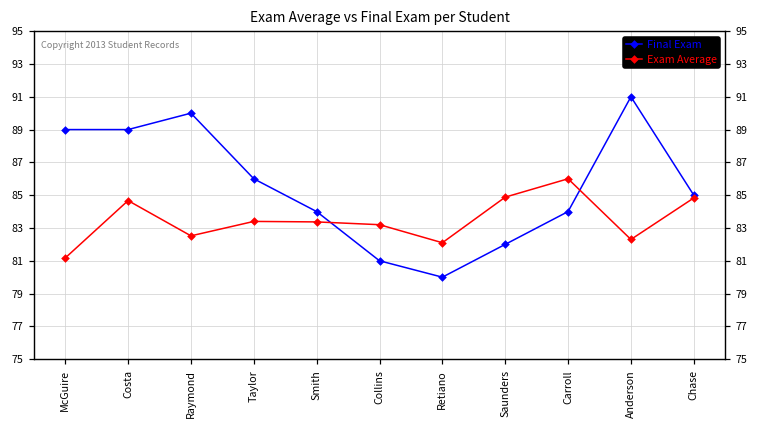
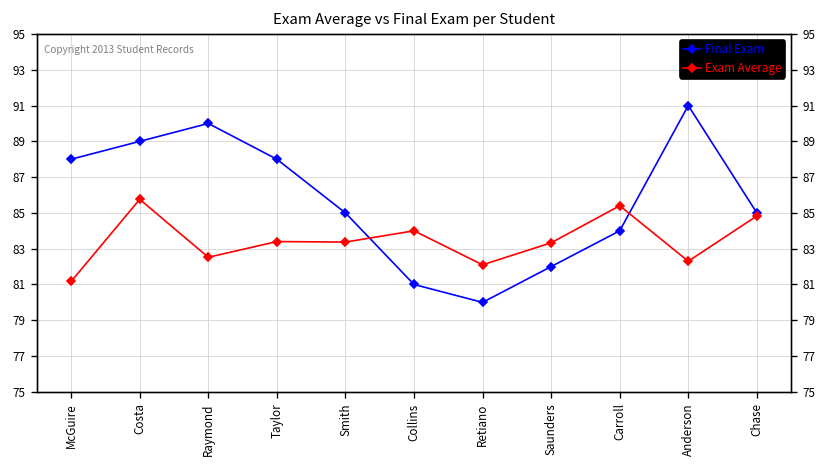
Final Exam, McGuire: 89 -> 88
Exam Average, Costa: 84.7 -> 85.8
Final Exam, Taylor: 86 -> 88
Final Exam, Smith: 84 -> 85
Exam Average, Collins: 83.2 -> 84.0
Exam Average, Saunders: 84.9 -> 83.3
Exam Average, Carroll: 86.0 -> 85.4
